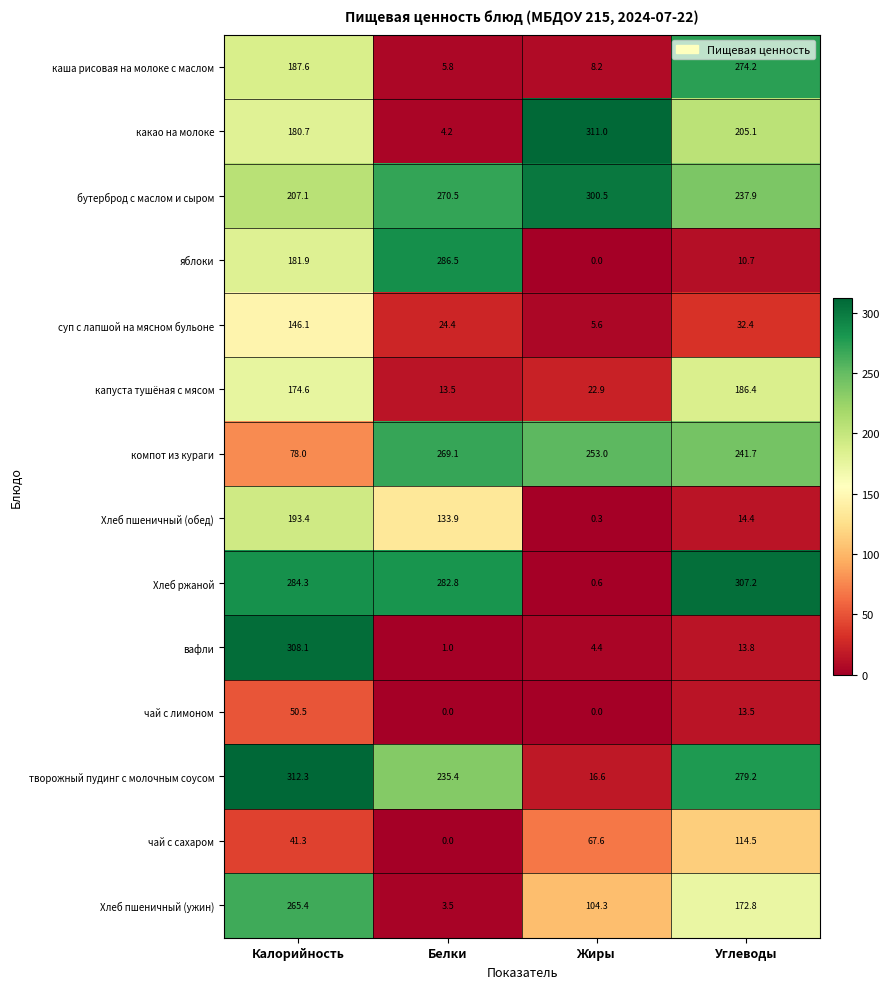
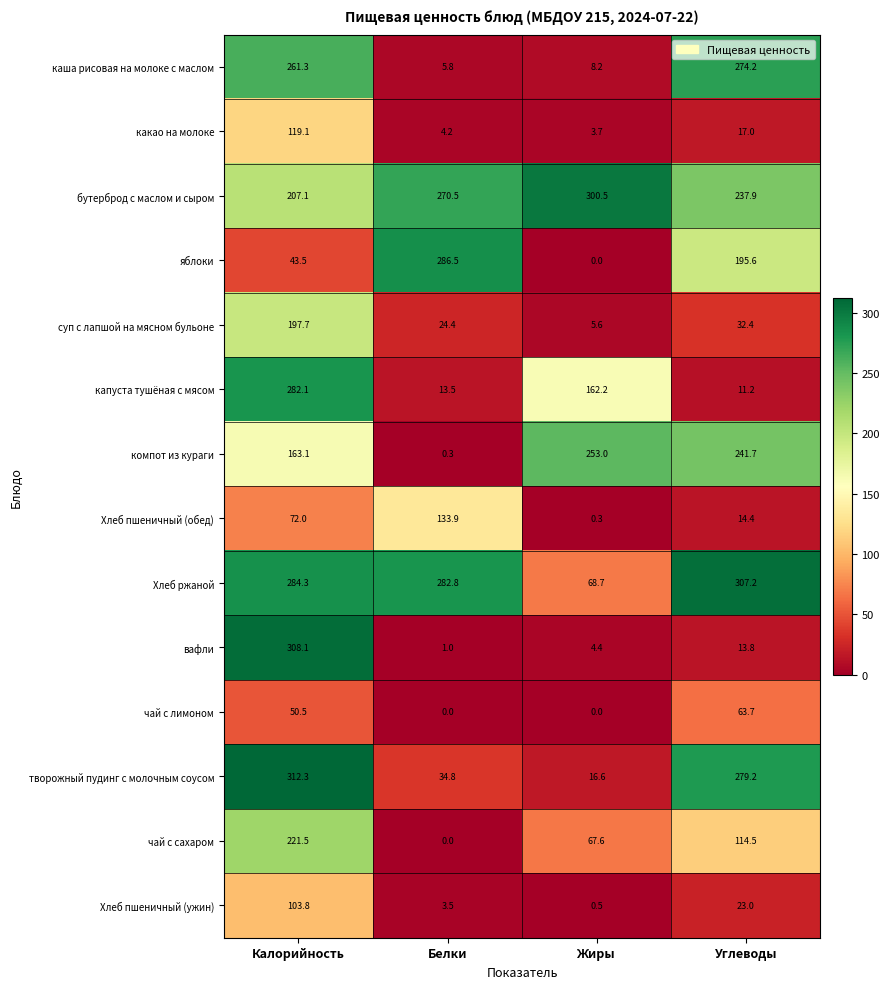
каша рисовая на молоке с маслом, Калорийность: 187.6 -> 261.3
какао на молоке, Калорийность: 180.7 -> 119.1
какао на молоке, Жиры: 311.0 -> 3.7
какао на молоке, Углеводы: 205.1 -> 17.0
яблоки, Калорийность: 181.9 -> 43.5
яблоки, Углеводы: 10.7 -> 195.6
суп с лапшой на мясном бульоне, Калорийность: 146.1 -> 197.7
капуста тушёная с мясом, Калорийность: 174.6 -> 282.1
капуста тушёная с мясом, Жиры: 22.9 -> 162.2
капуста тушёная с мясом, Углеводы: 186.4 -> 11.2
компот из кураги, Калорийность: 78.0 -> 163.1
компот из кураги, Белки: 269.1 -> 0.3
Хлеб пшеничный (обед), Калорийность: 193.4 -> 72.0
Хлеб ржаной, Жиры: 0.6 -> 68.7
чай с лимоном, Углеводы: 13.5 -> 63.7
творожный пудинг с молочным соусом, Белки: 235.4 -> 34.8
чай с сахаром, Калорийность: 41.3 -> 221.5
Хлеб пшеничный (ужин), Калорийность: 265.4 -> 103.8
Хлеб пшеничный (ужин), Жиры: 104.3 -> 0.5
Хлеб пшеничный (ужин), Углеводы: 172.8 -> 23.0
